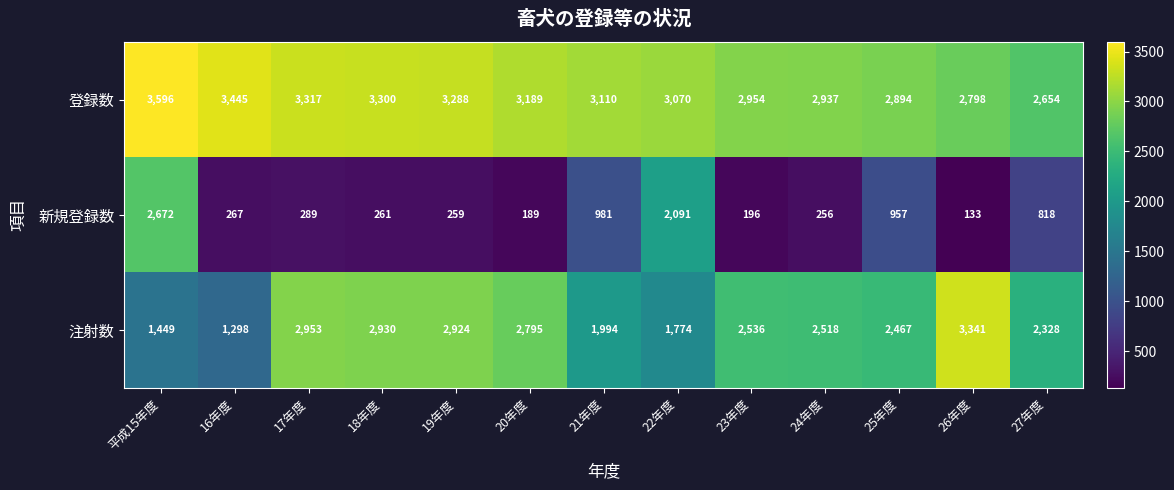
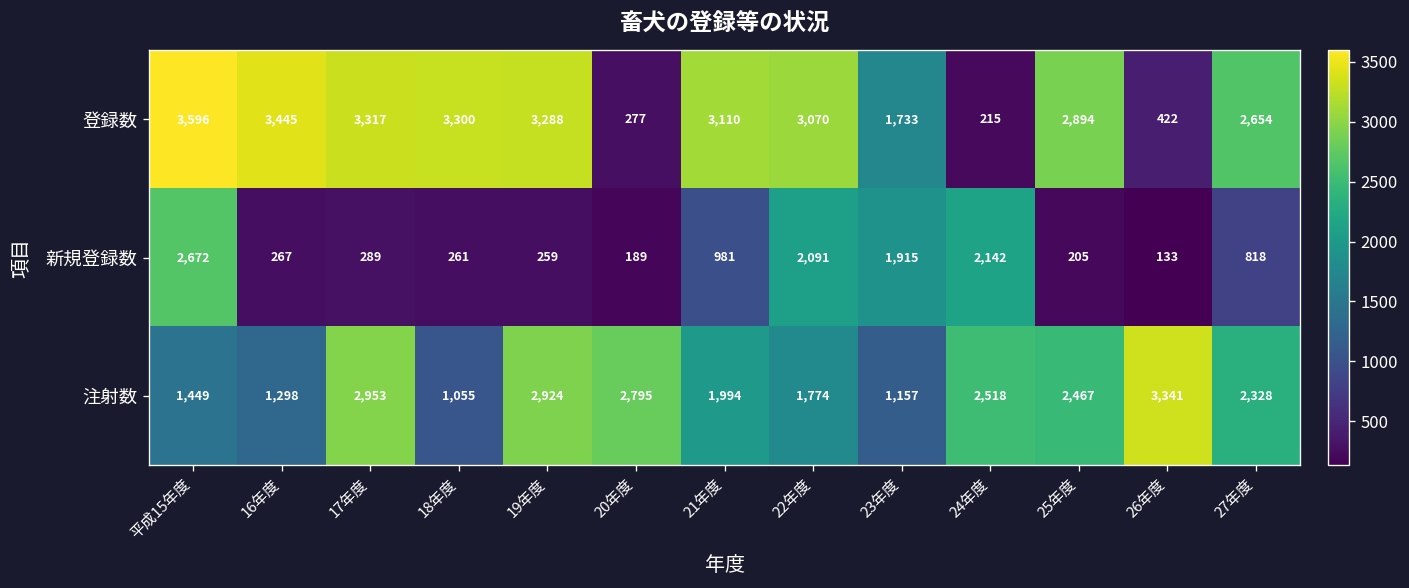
登録数, 20年度: 3,189 -> 277
登録数, 23年度: 2,954 -> 1,733
登録数, 24年度: 2,937 -> 215
登録数, 26年度: 2,798 -> 422
新規登録数, 23年度: 196 -> 1,915
新規登録数, 24年度: 256 -> 2,142
新規登録数, 25年度: 957 -> 205
注射数, 18年度: 2,930 -> 1,055
注射数, 23年度: 2,536 -> 1,157
